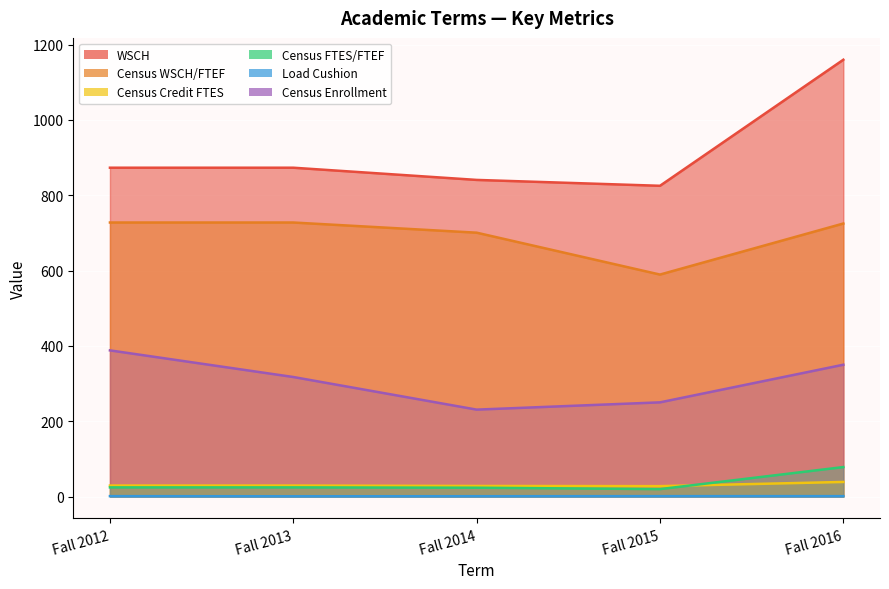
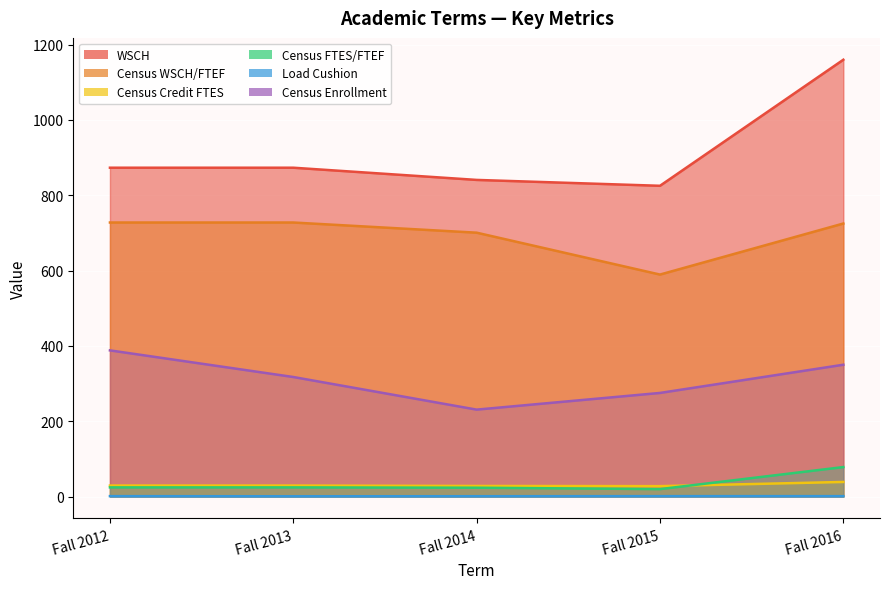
Census Enrollment, Fall 2015: 250 -> 280
